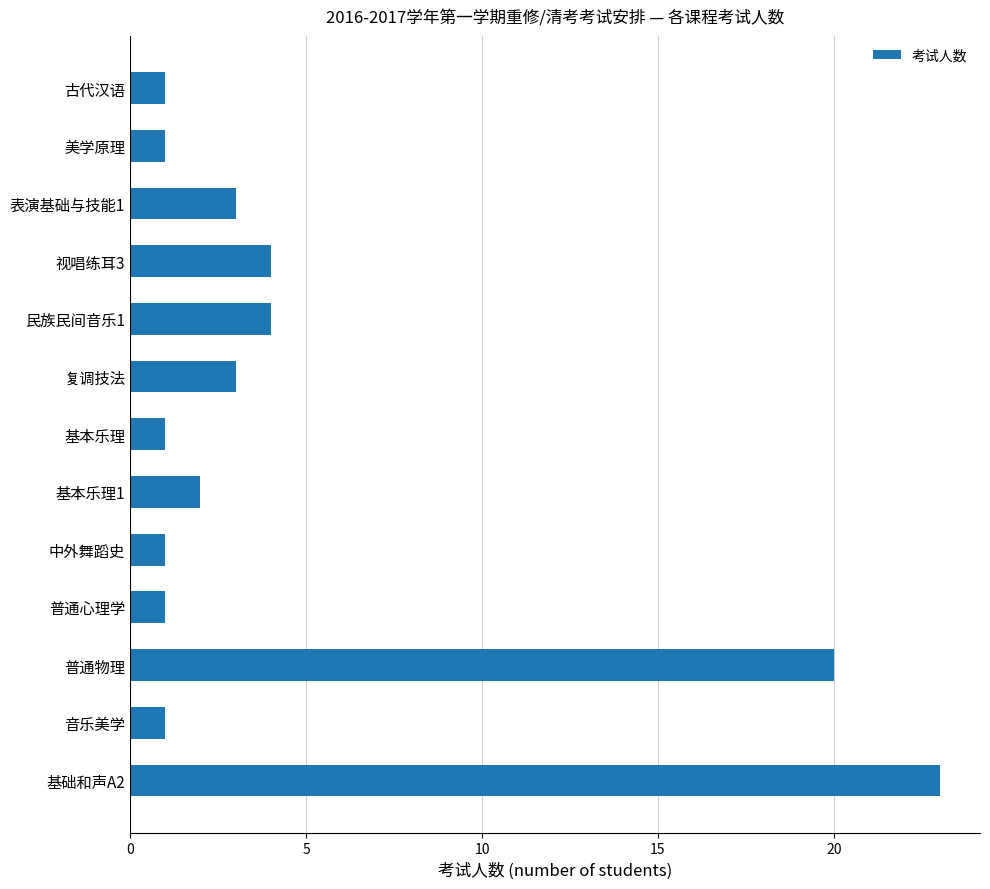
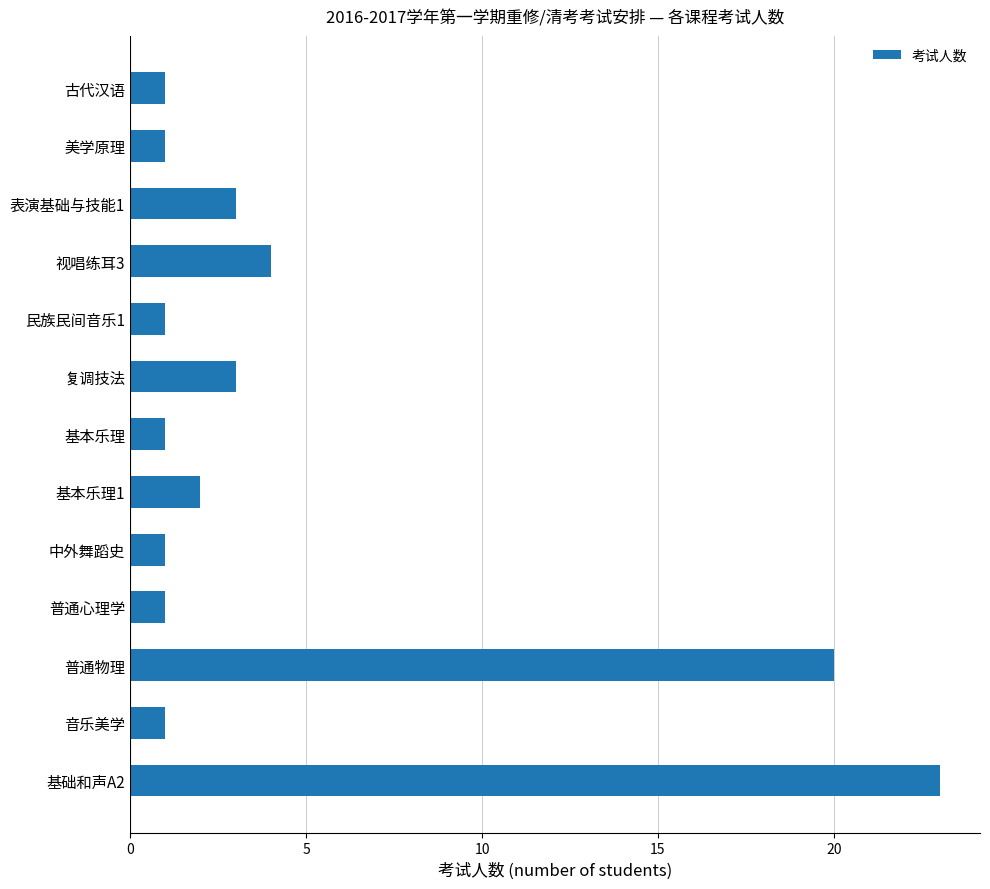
民族民间音乐1: 4 -> 1
